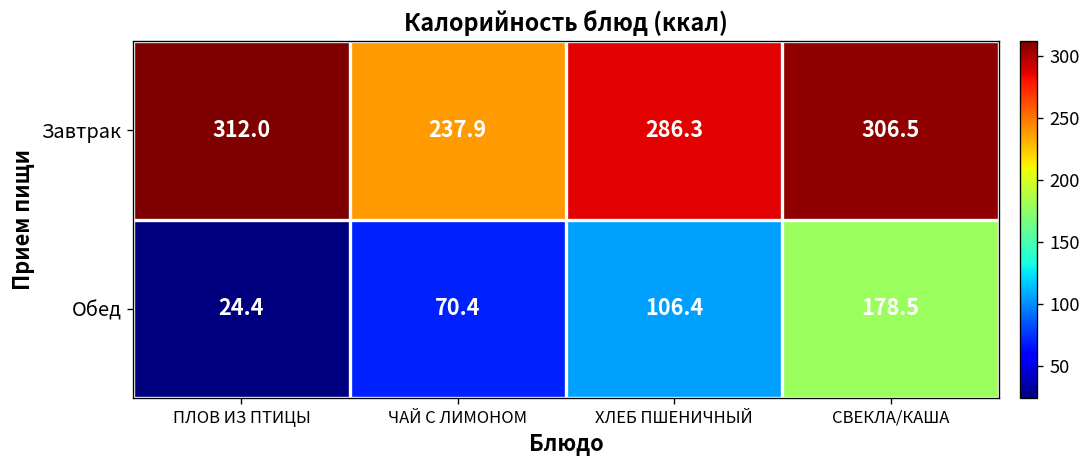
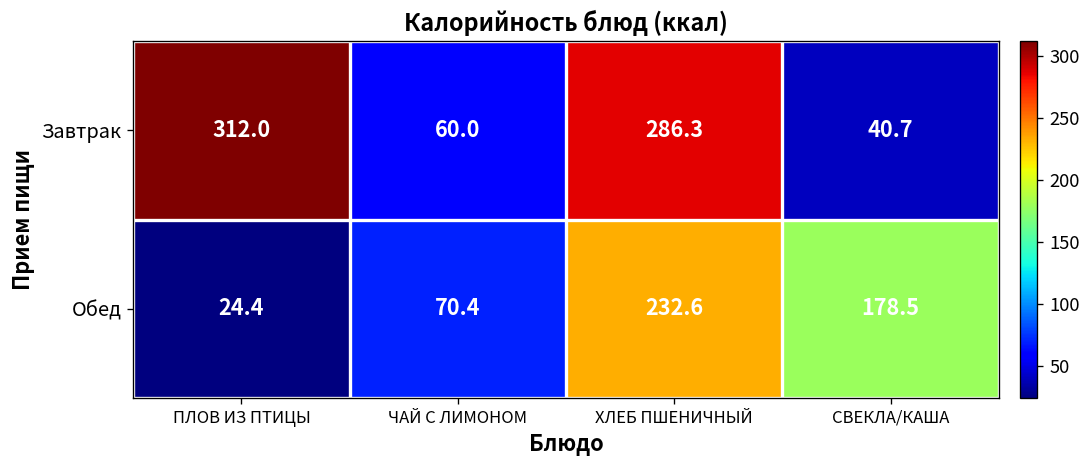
Завтрак, ЧАЙ С ЛИМОНОМ: 237.9 -> 60.0
Завтрак, СВЕКЛА/КАША: 306.5 -> 40.7
Обед, ХЛЕБ ПШЕНИЧНЫЙ: 106.4 -> 232.6
